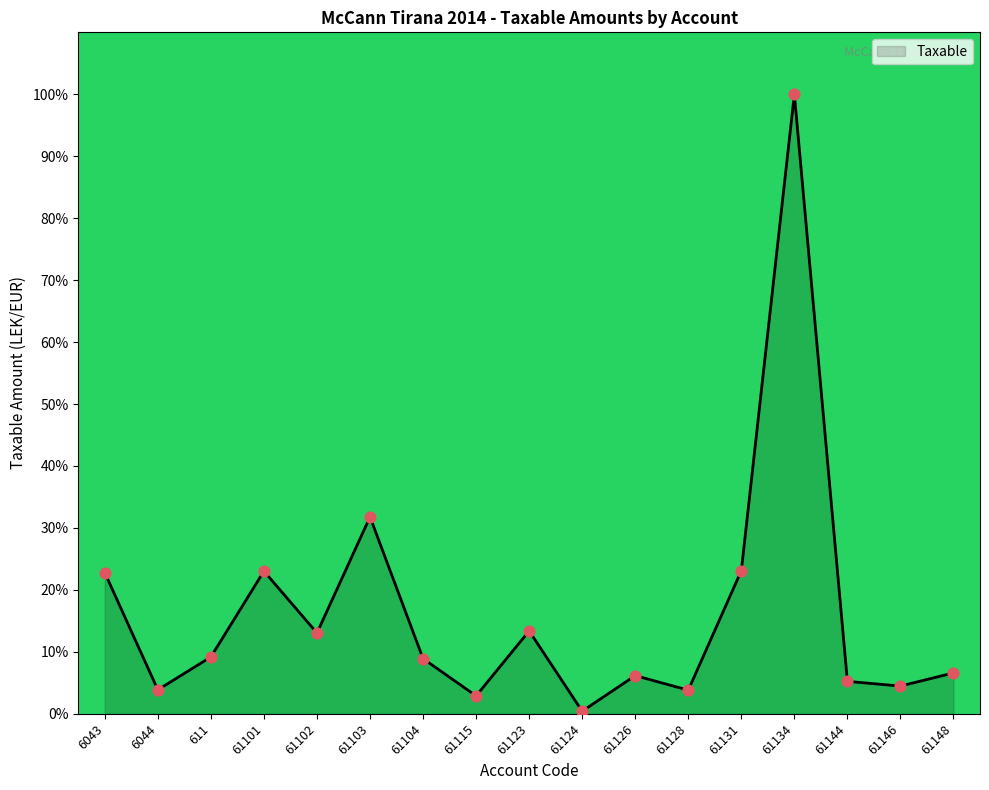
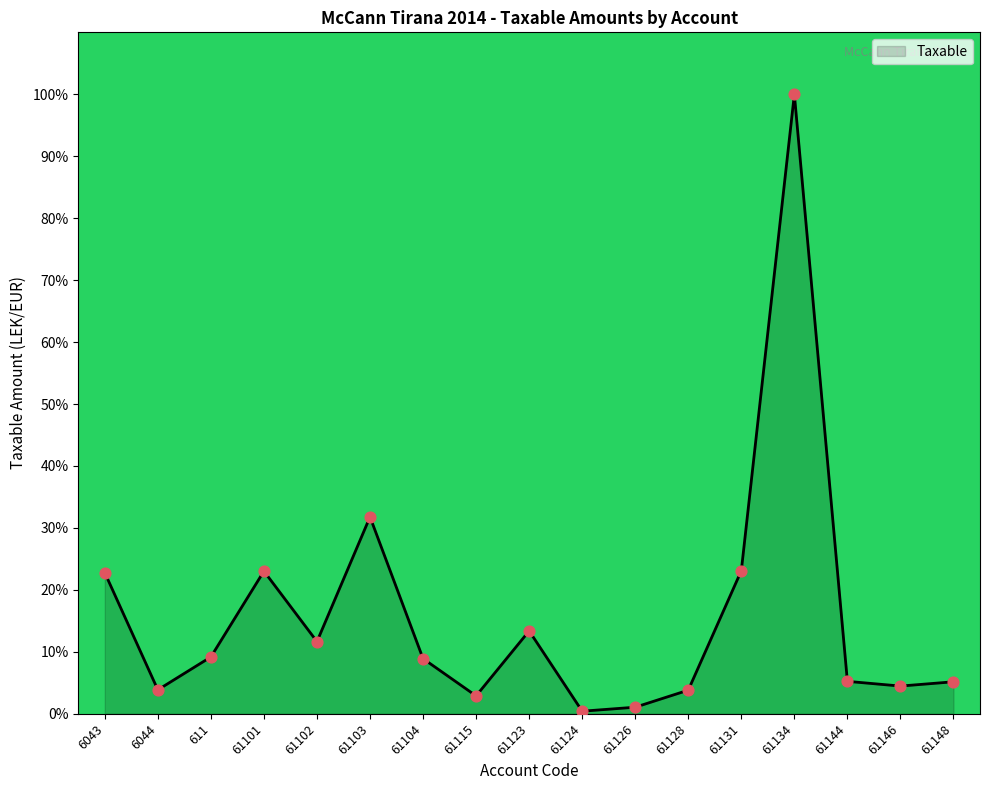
61102: 13% -> 12%
61126: 6% -> 1%
61148: 7% -> 5%
